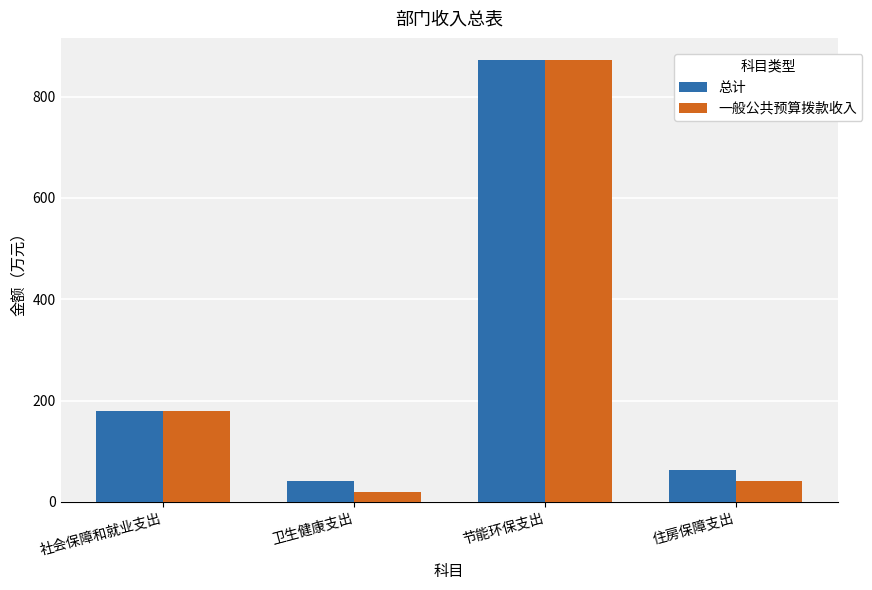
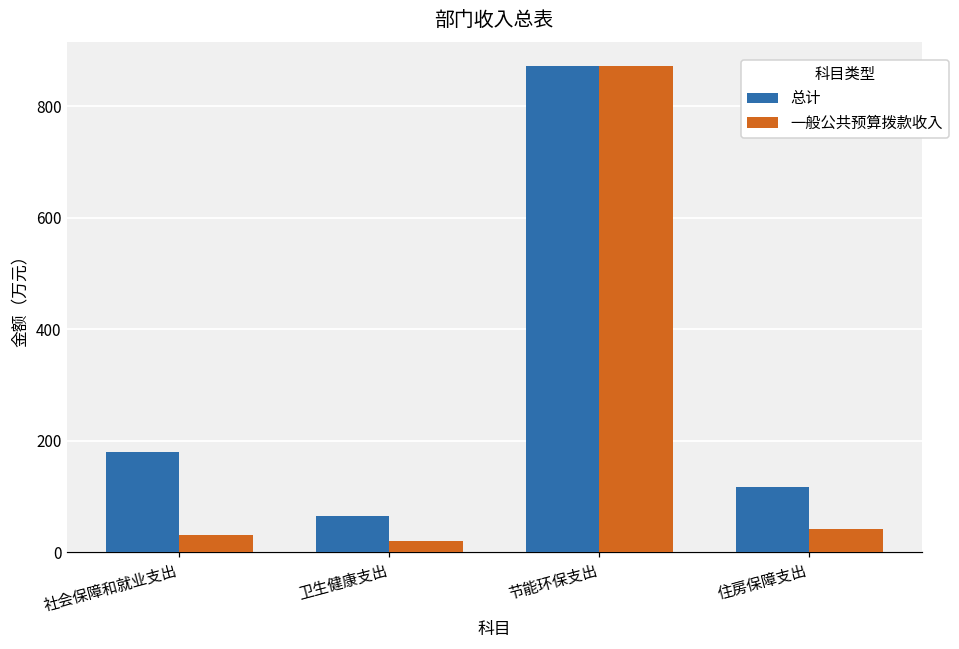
一般公共预算拨款收入, 社会保障和就业支出: 180 -> 30
总计, 卫生健康支出: 40 -> 70
总计, 住房保障支出: 60 -> 120
